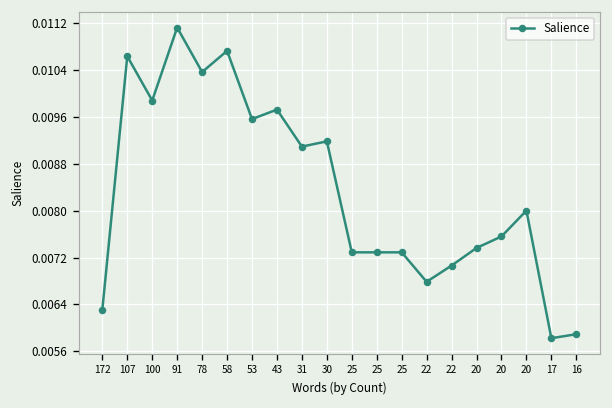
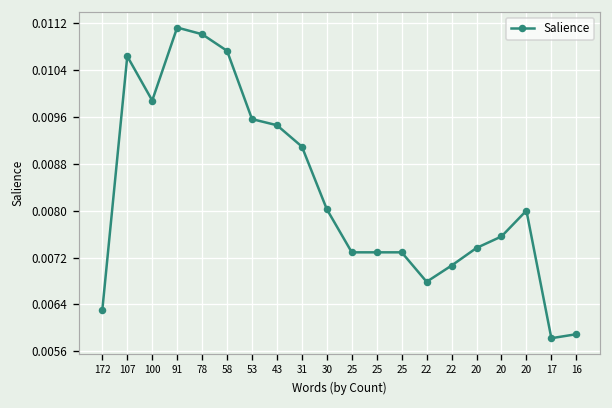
78: 0.0104 -> 0.0110
43: 0.0097 -> 0.0095
30: 0.0092 -> 0.0080
